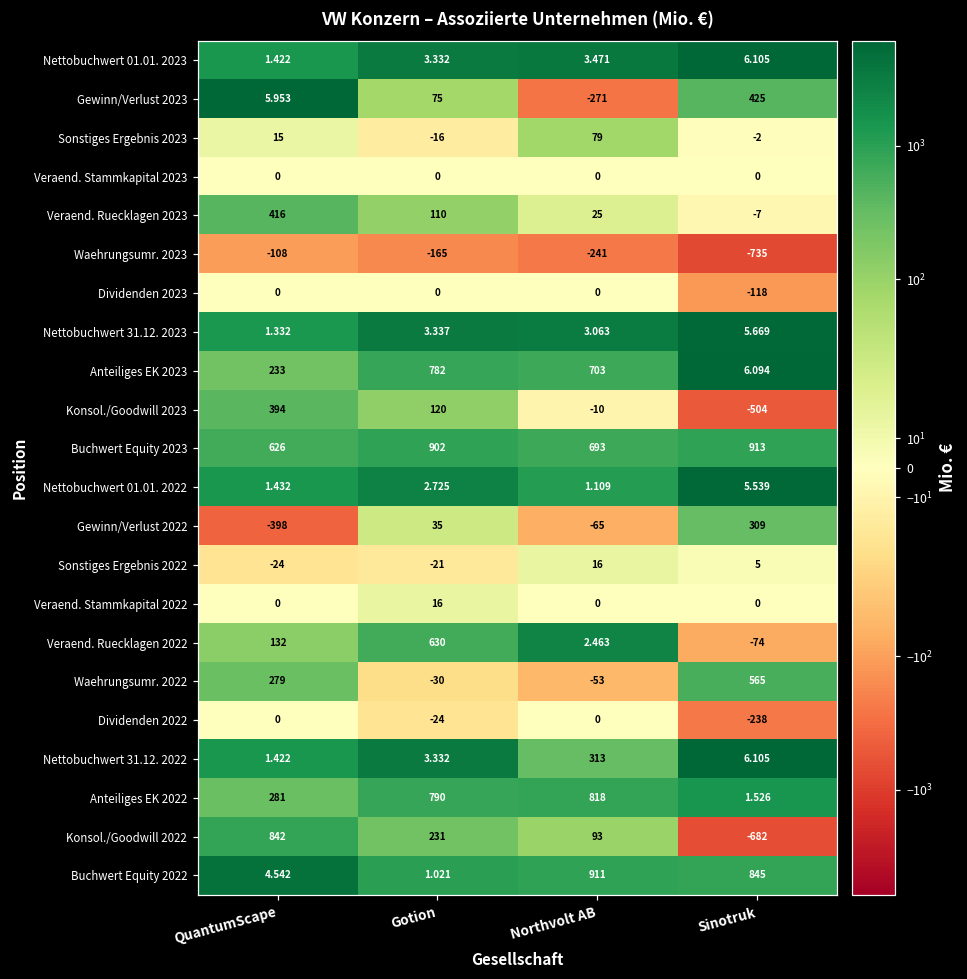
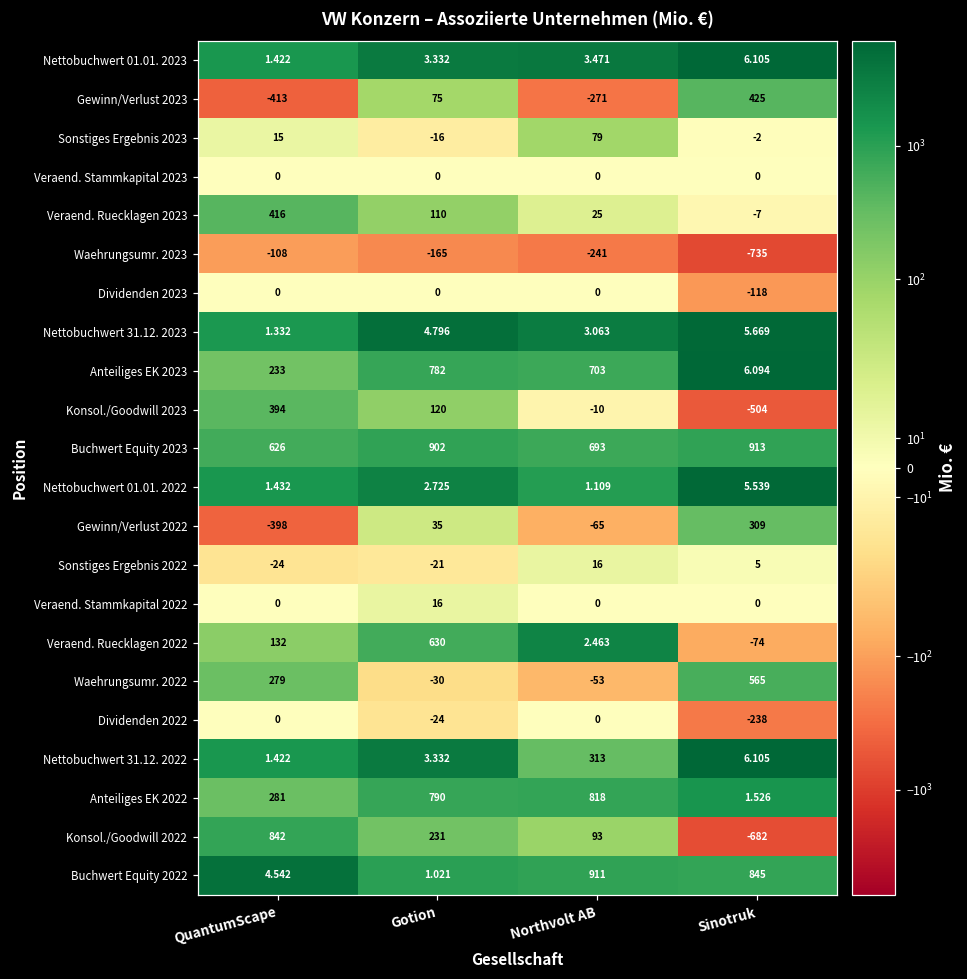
Gewinn/Verlust 2023, QuantumScape: 5.953 -> -413
Nettobuchwert 31.12. 2023, Gotion: 3.337 -> 4.796
